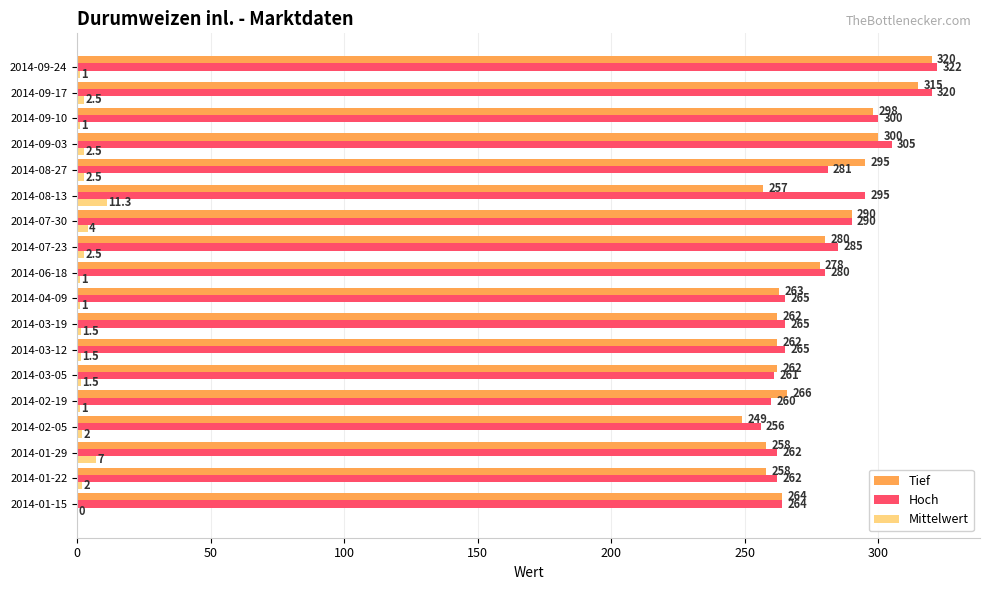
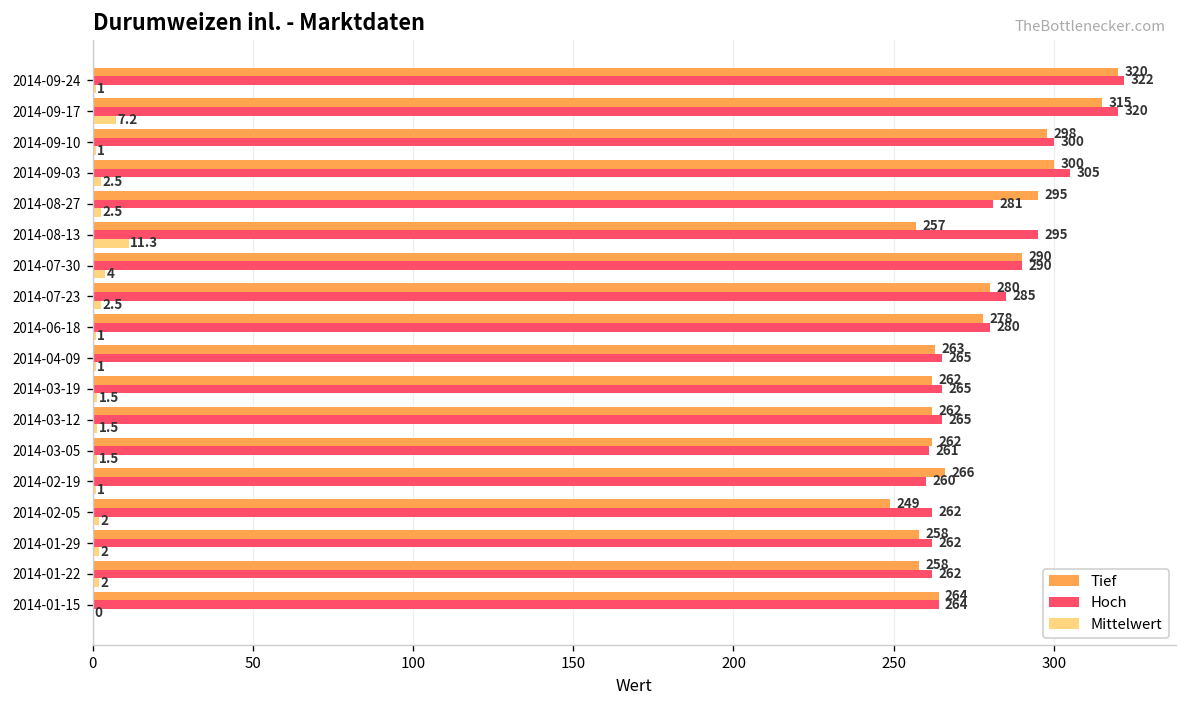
Mittelwert, 2014-09-17: 2.5 -> 7.2
Hoch, 2014-02-05: 256 -> 262
Mittelwert, 2014-01-29: 7 -> 2
